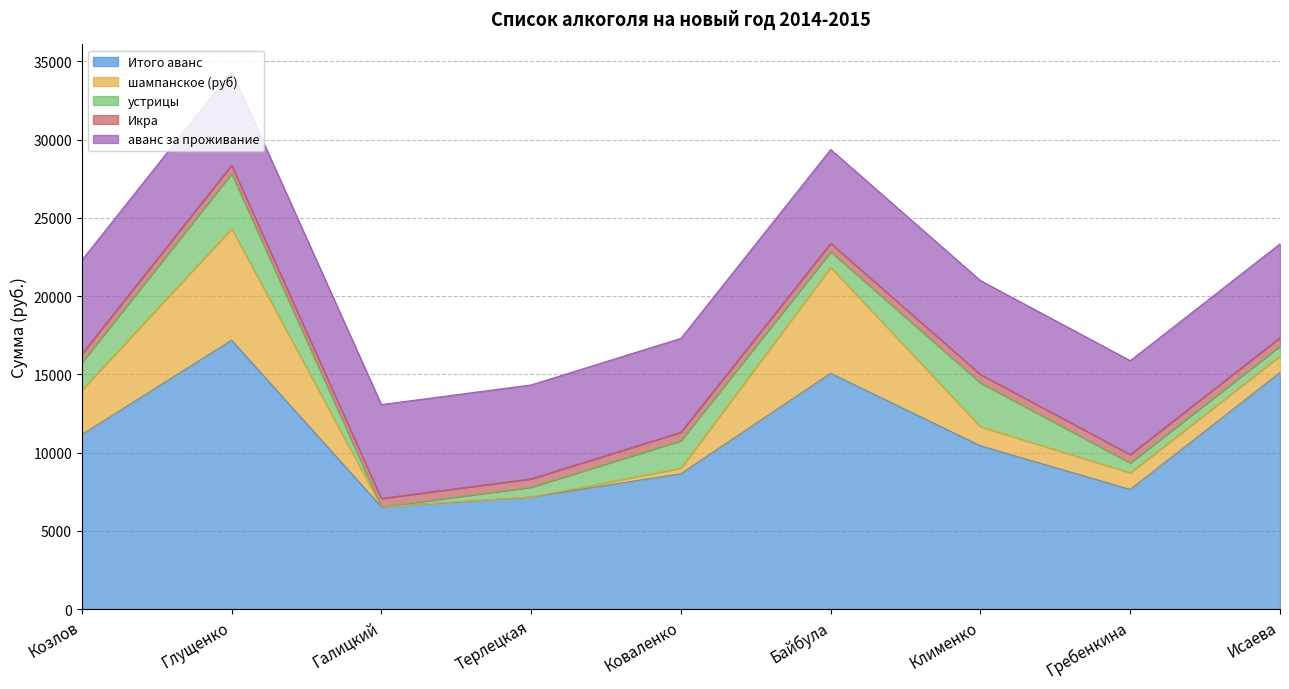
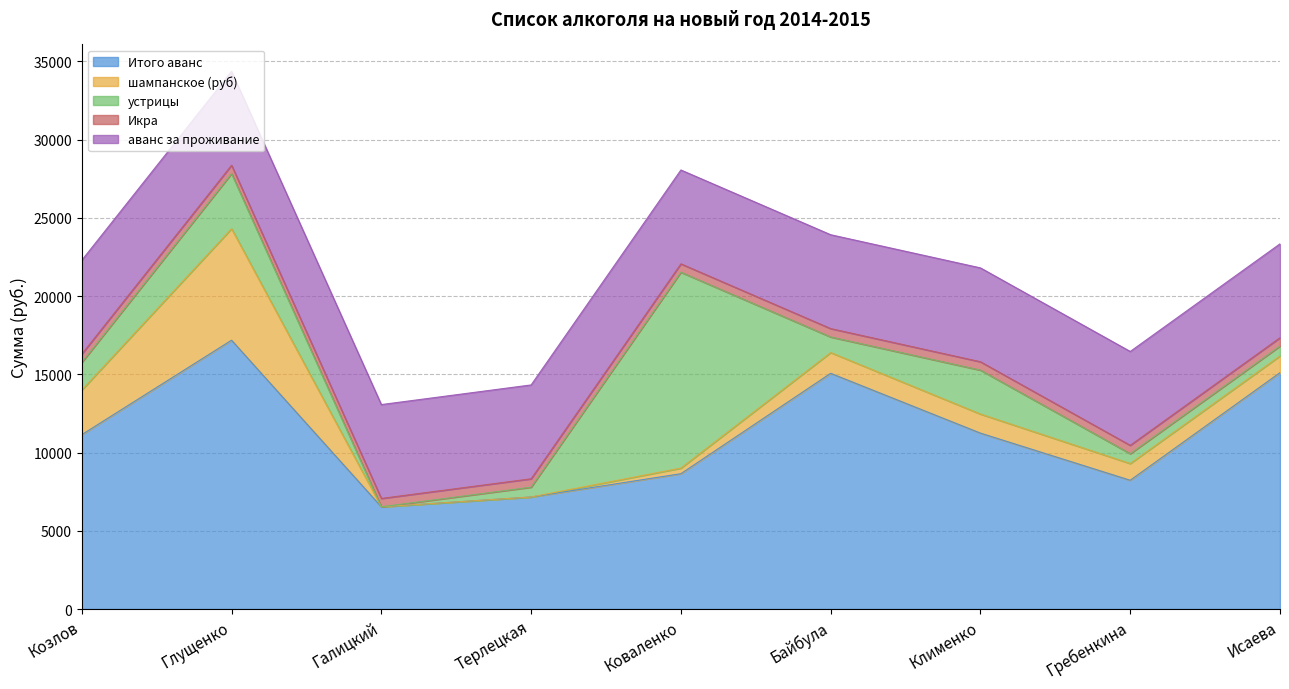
устрицы, Коваленко: 1800 -> 12500
шампанское (руб), Байбула: 6800 -> 1300
Итого аванс, Клименко: 10400 -> 11200
Итого аванс, Гребенкина: 7600 -> 8200
